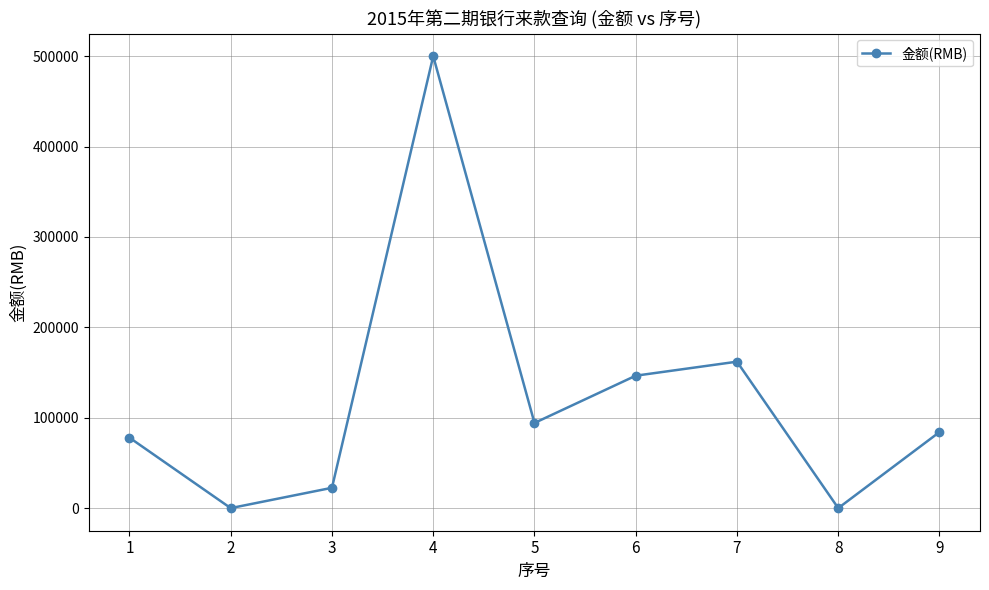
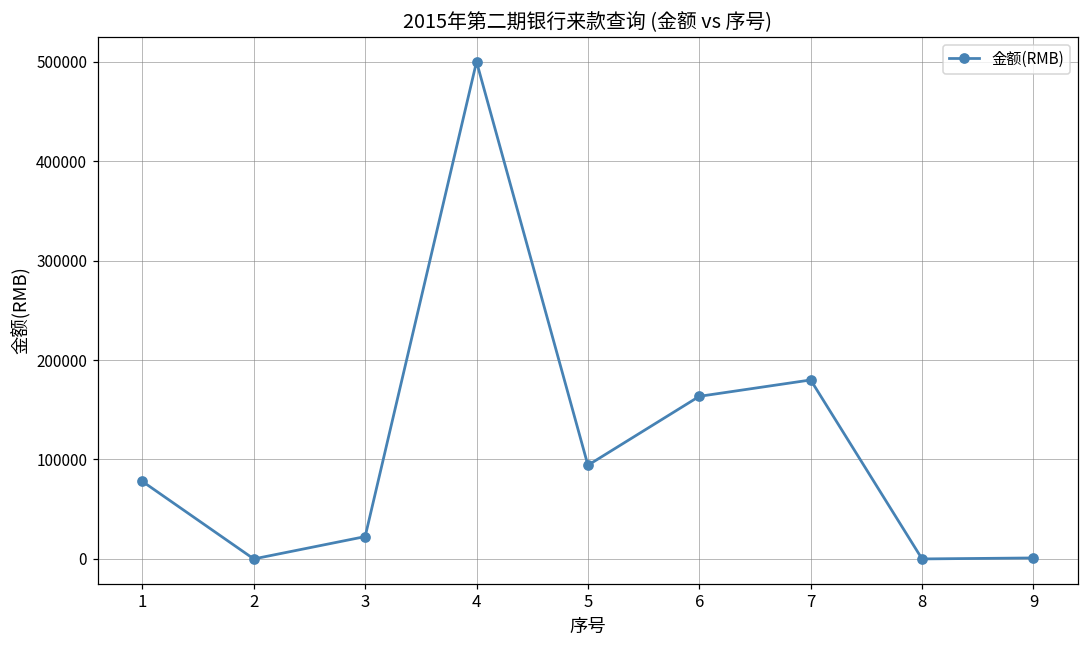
6: 150000 -> 160000
7: 160000 -> 180000
9: 80000 -> 0
